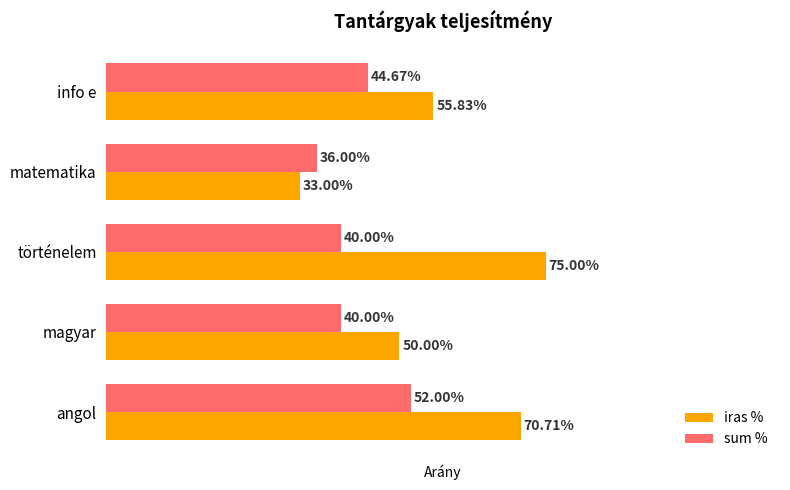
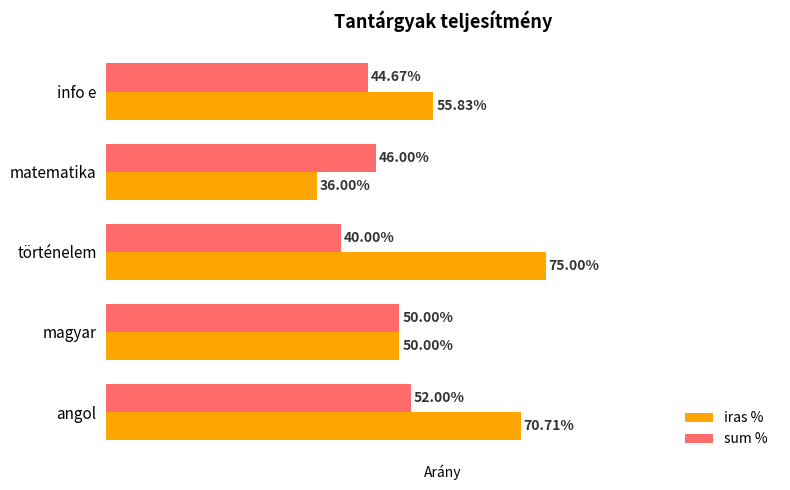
sum %, matematika: 36.00% -> 46.00%
iras %, matematika: 33.00% -> 36.00%
sum %, magyar: 40.00% -> 50.00%
